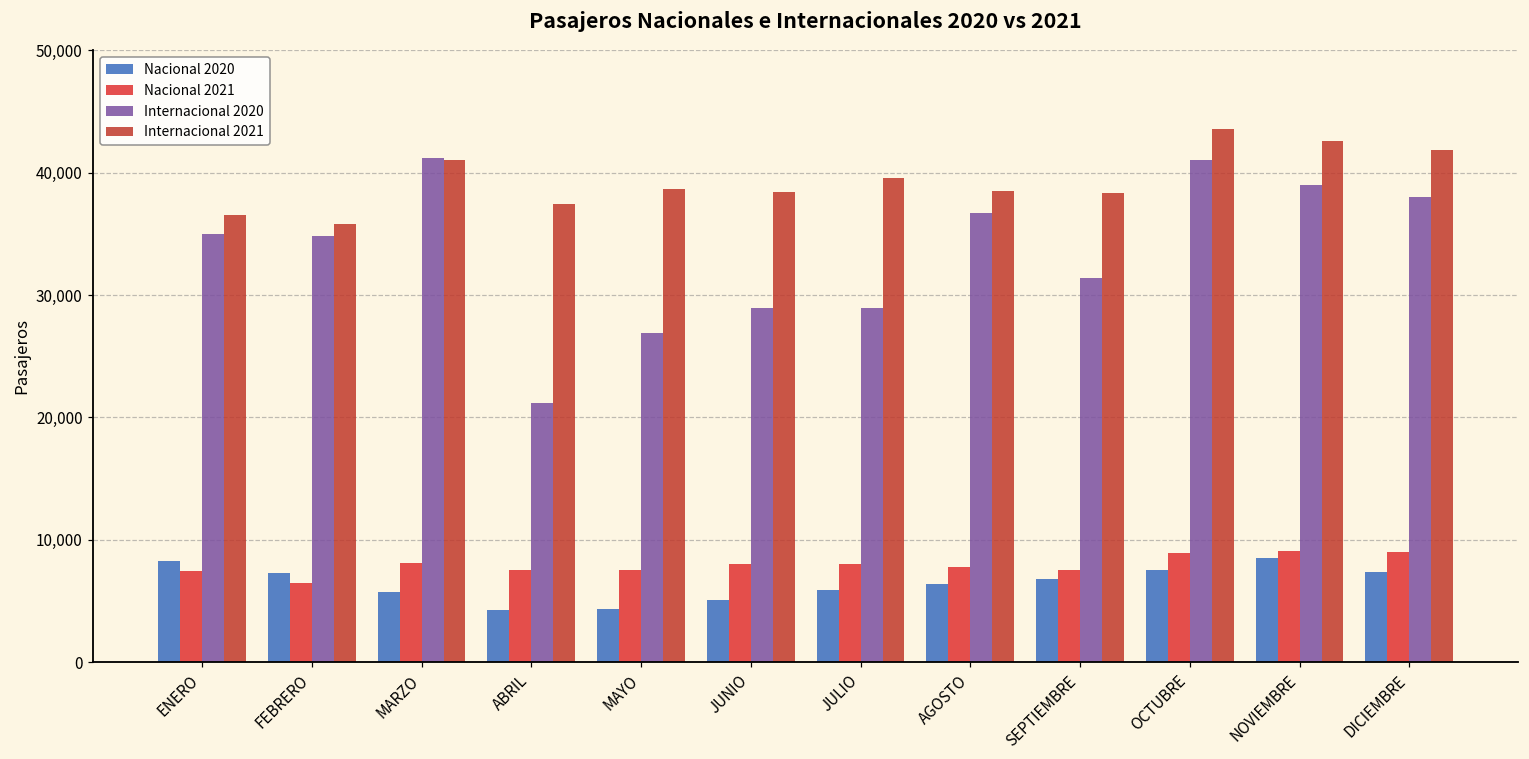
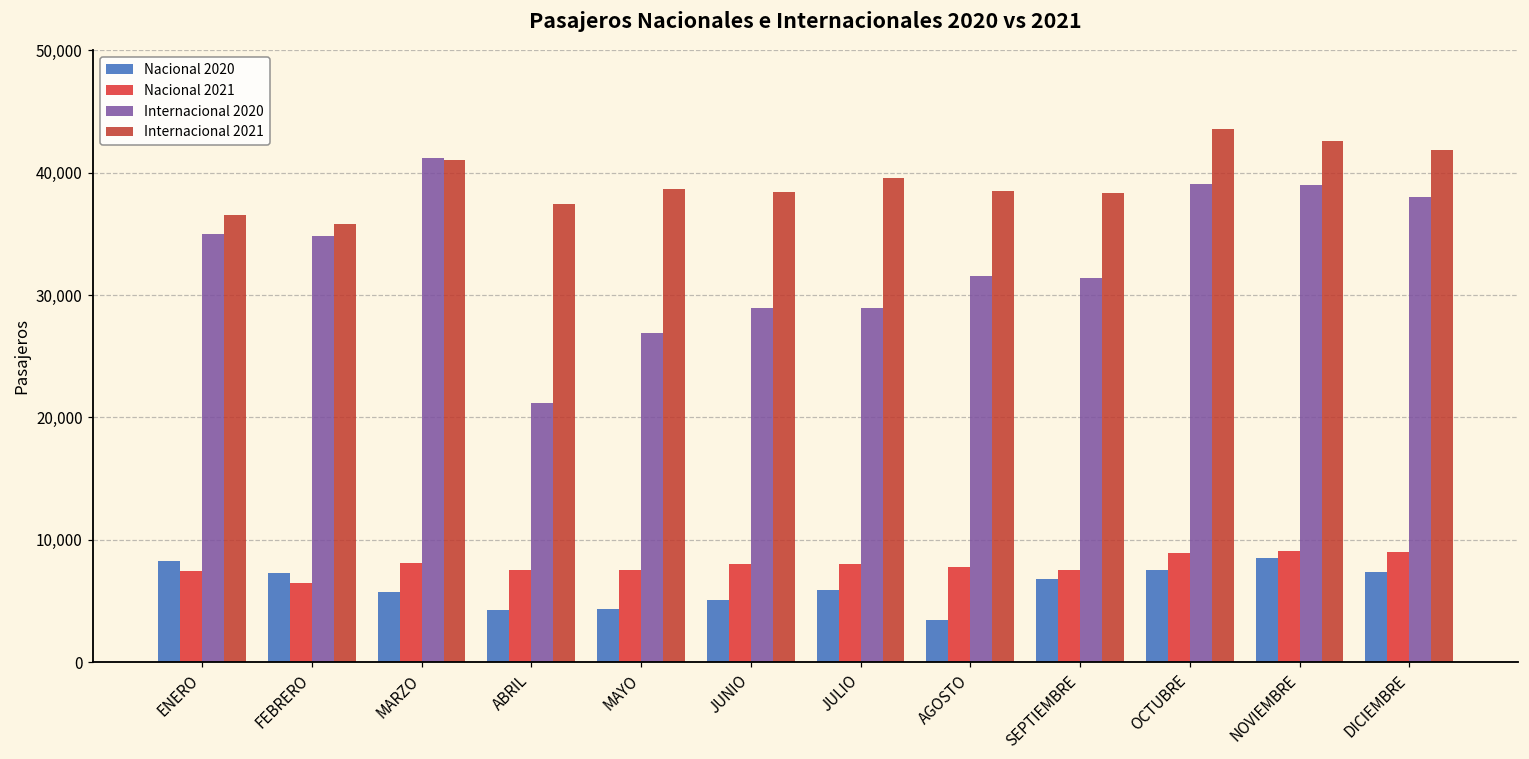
Nacional 2020, AGOSTO: 6,400 -> 3,500
Internacional 2020, AGOSTO: 36,700 -> 31,500
Internacional 2020, OCTUBRE: 41,000 -> 39,100
